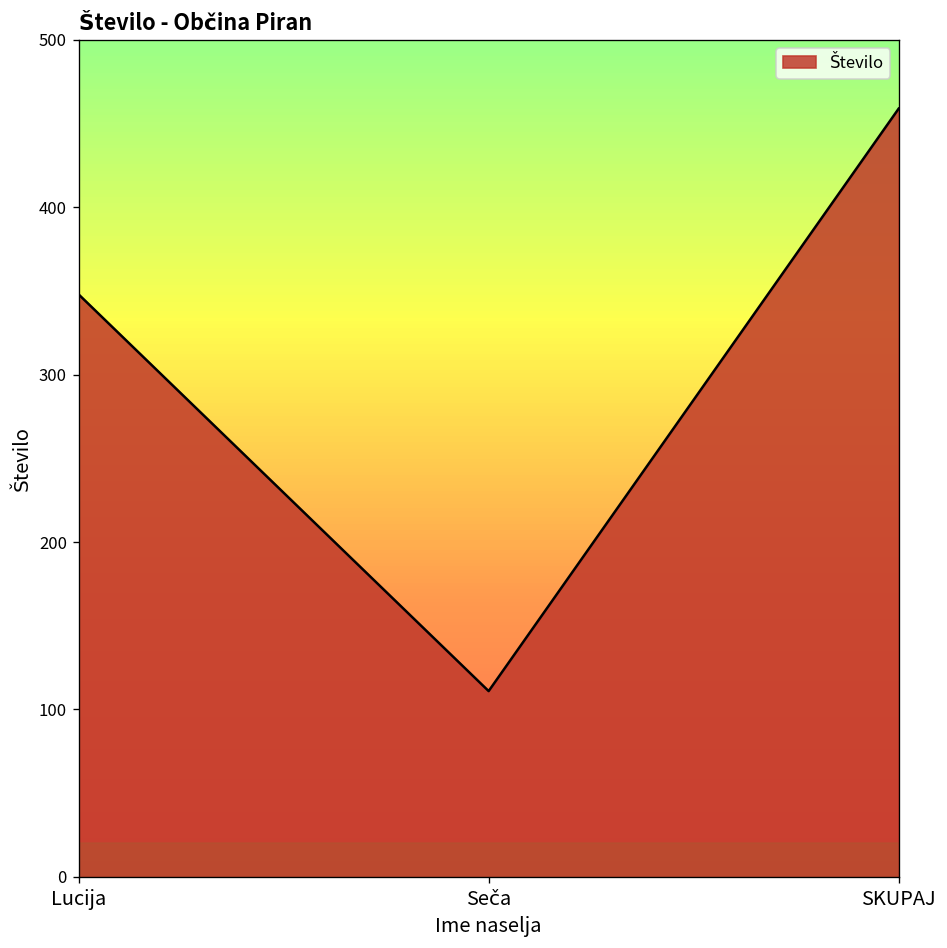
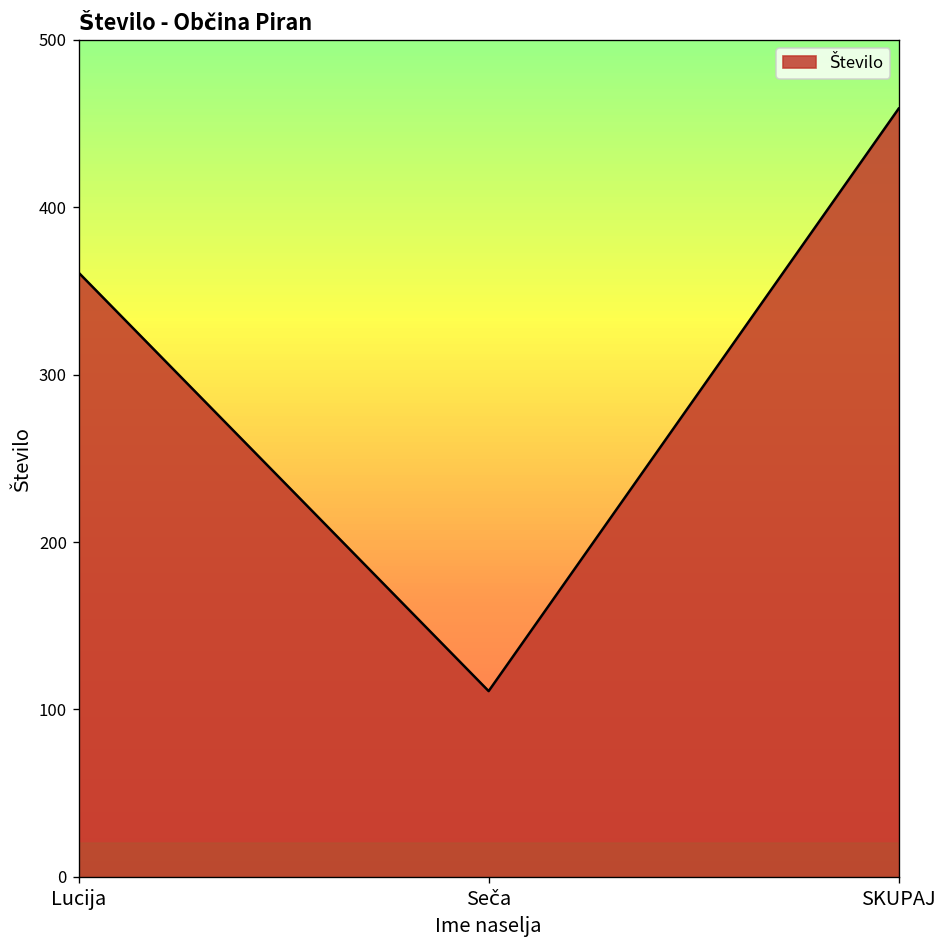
Lucija: 348 -> 361
